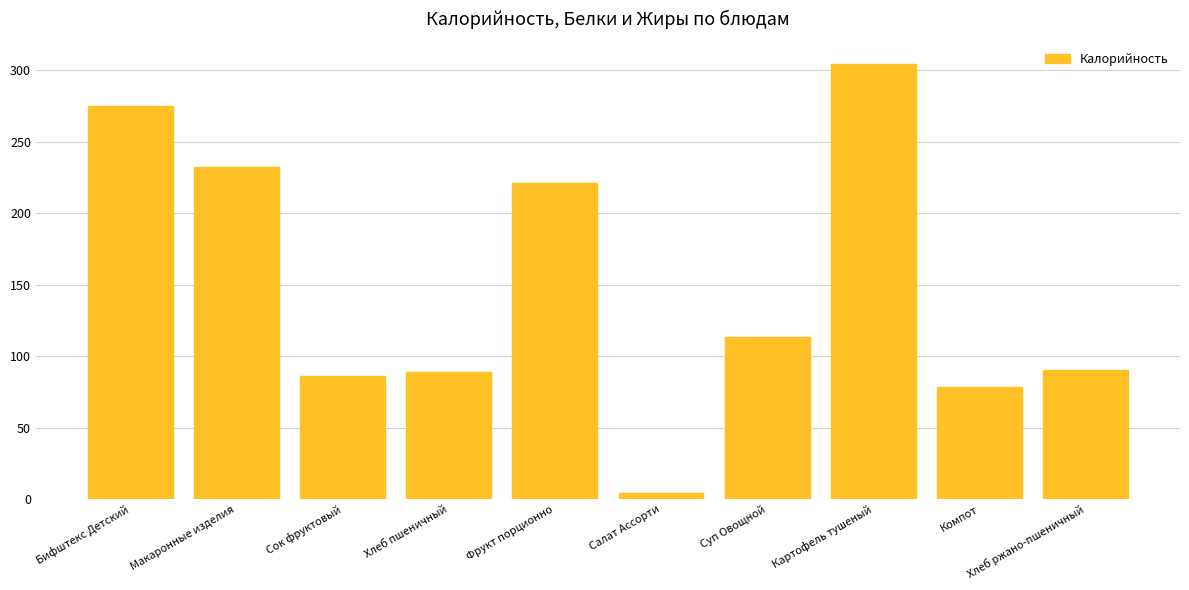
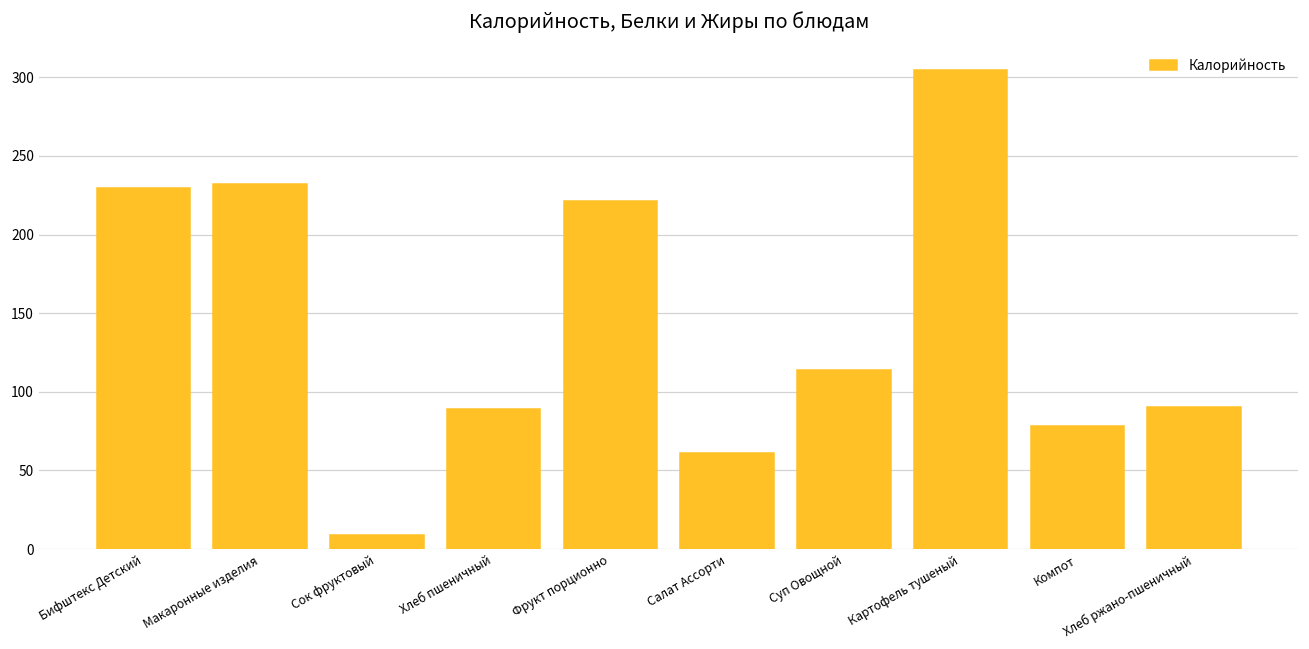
Бифштекс Детский: 275 -> 230
Сок фруктовый: 86 -> 9
Салат Ассорти: 4 -> 61
